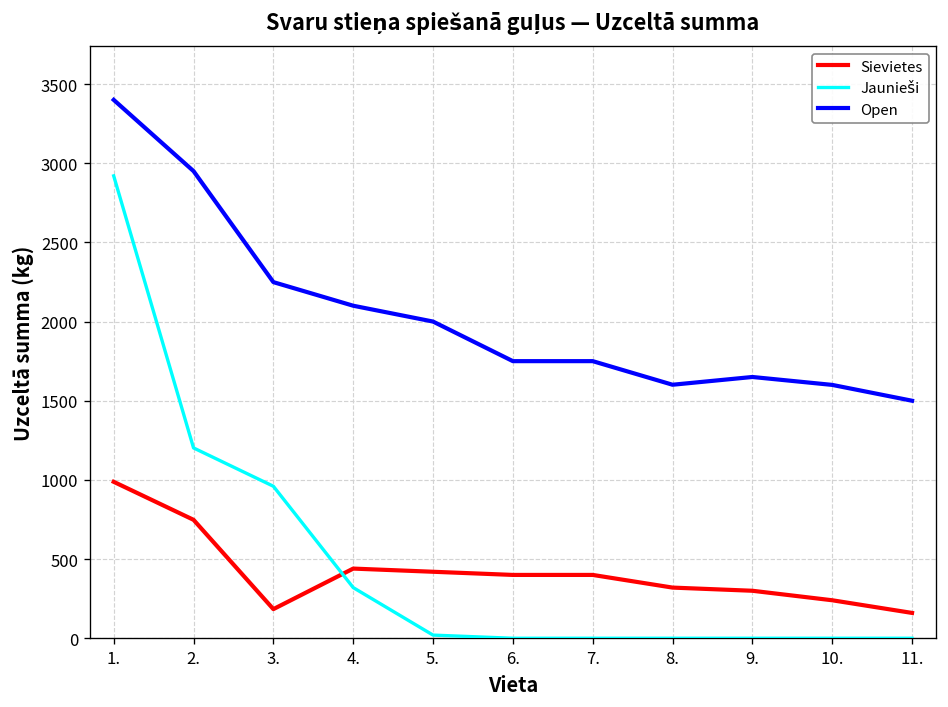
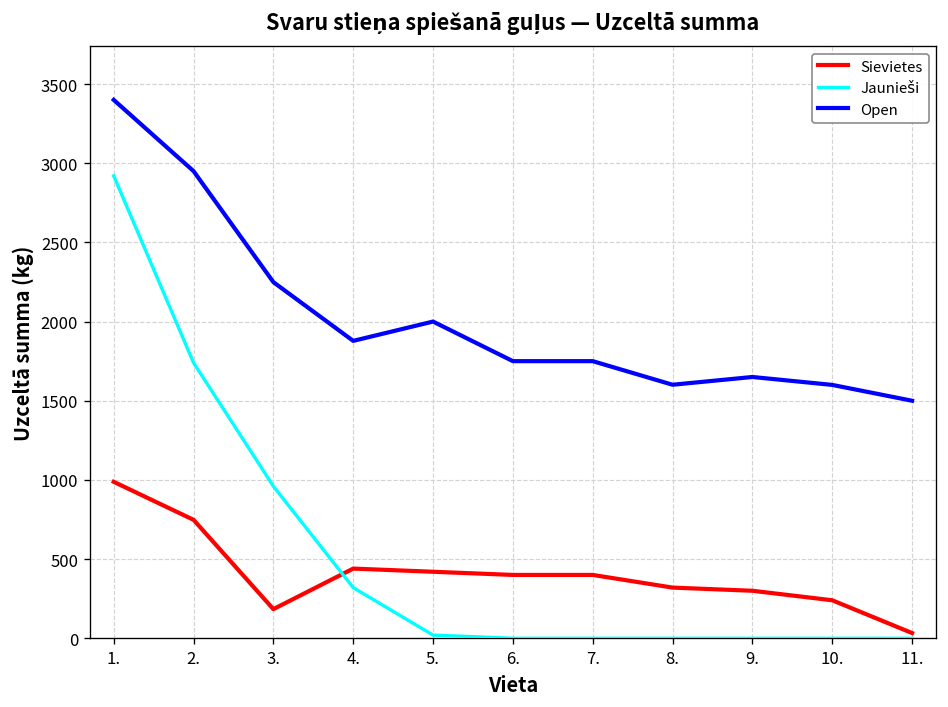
Jaunieši, 2.: 1200 -> 1740
Open, 4.: 2100 -> 1880
Sievietes, 11.: 160 -> 30
